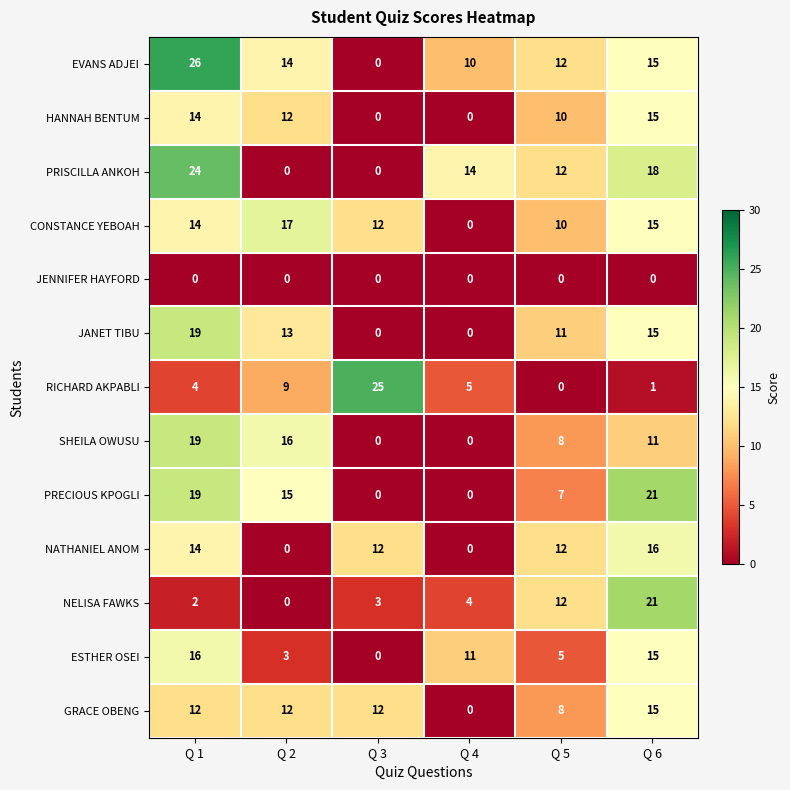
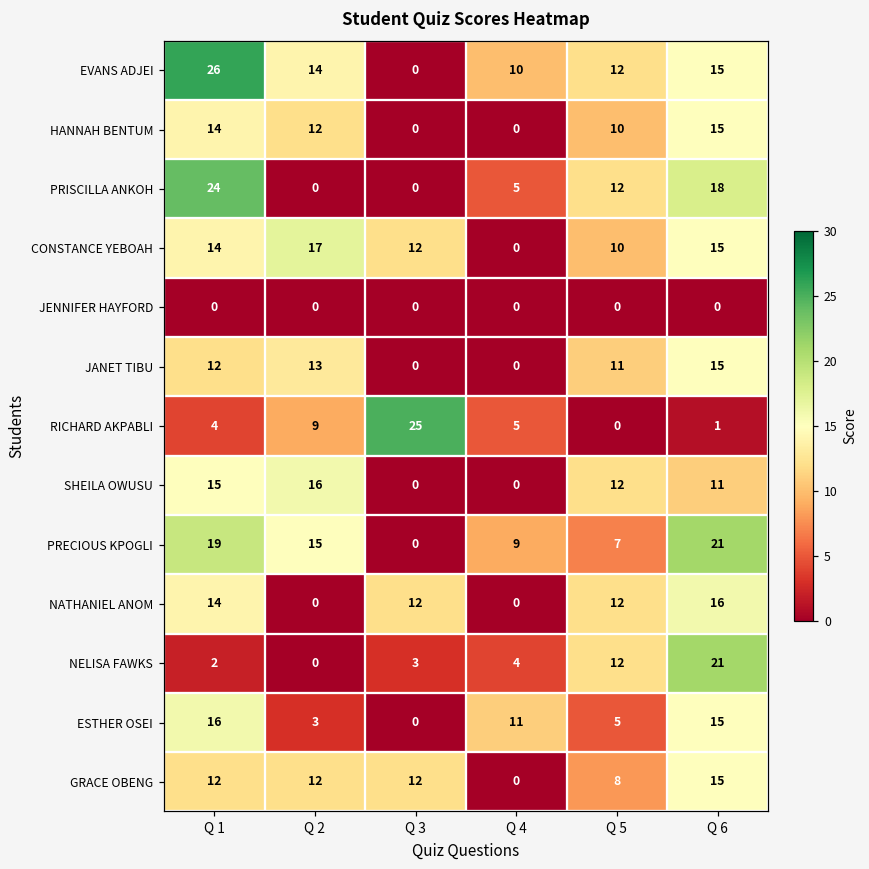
PRISCILLA ANKOH, Q 4: 14 -> 5
JANET TIBU, Q 1: 19 -> 12
SHEILA OWUSU, Q 1: 19 -> 15
SHEILA OWUSU, Q 5: 8 -> 12
PRECIOUS KPOGLI, Q 4: 0 -> 9
